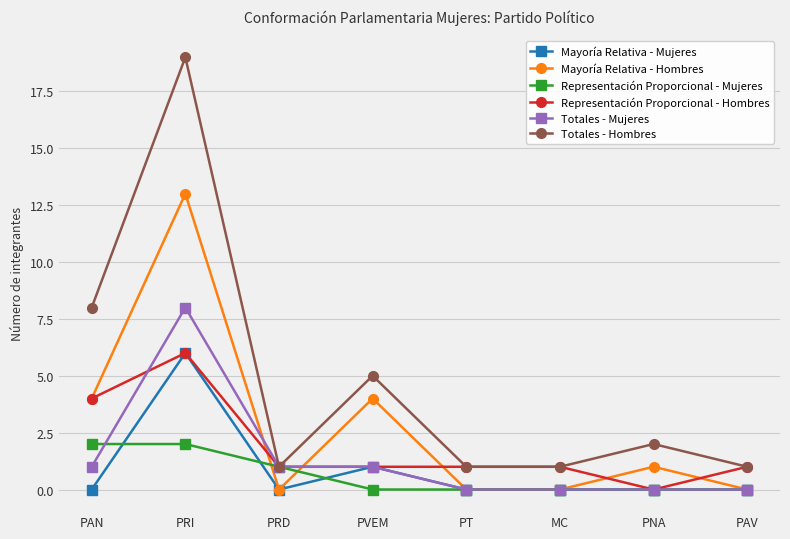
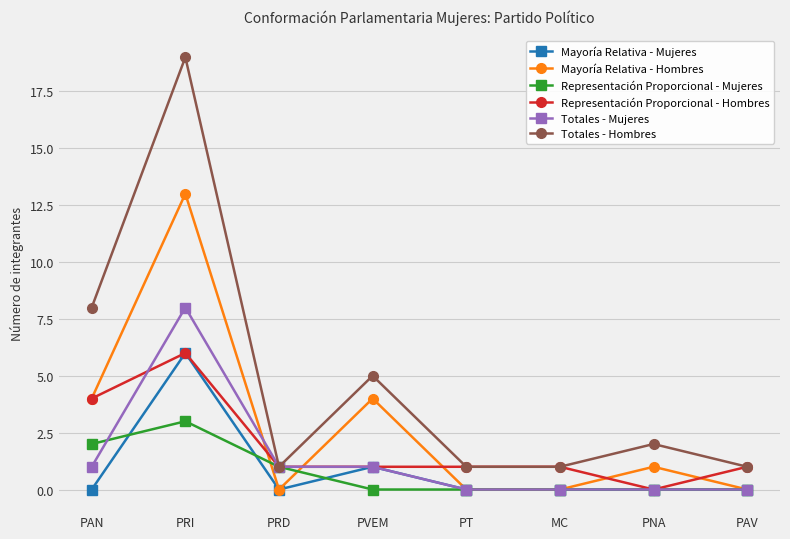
Representación Proporcional - Mujeres, PRI: 2 -> 3
